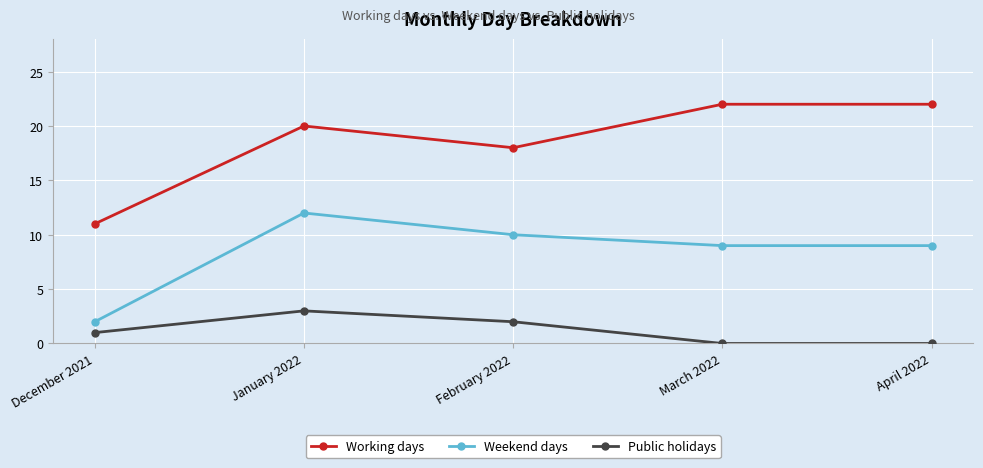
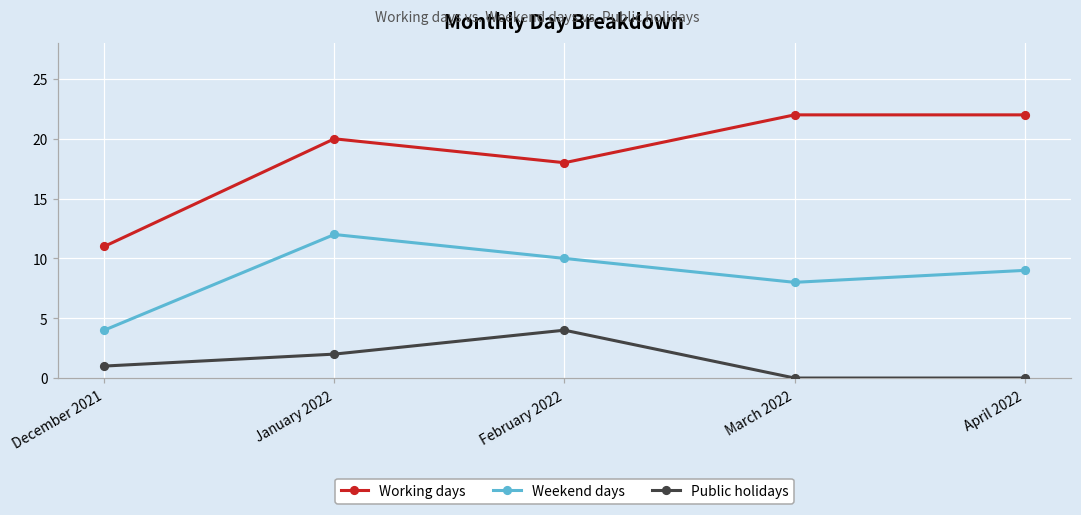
Weekend days, December 2021: 2 -> 4
Public holidays, January 2022: 3 -> 2
Public holidays, February 2022: 2 -> 4
Weekend days, March 2022: 9 -> 8
